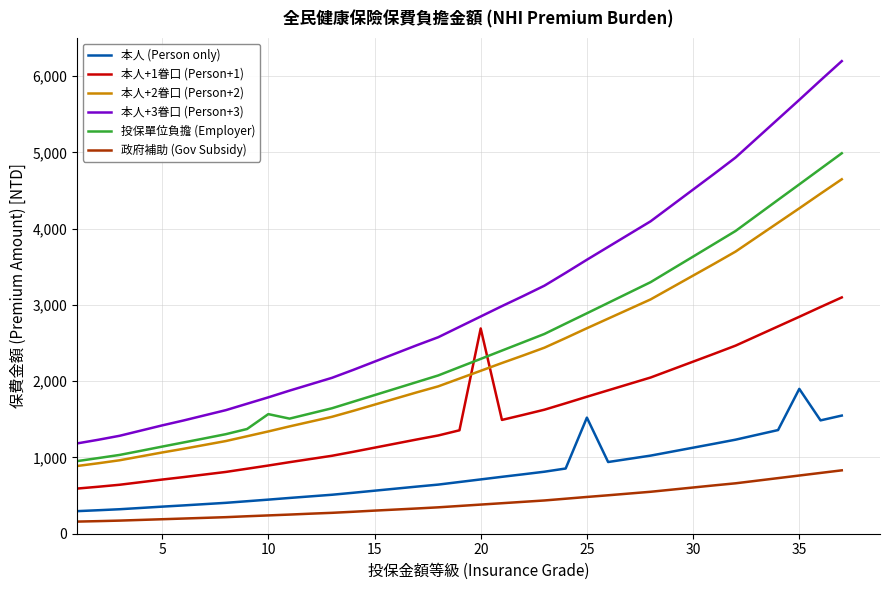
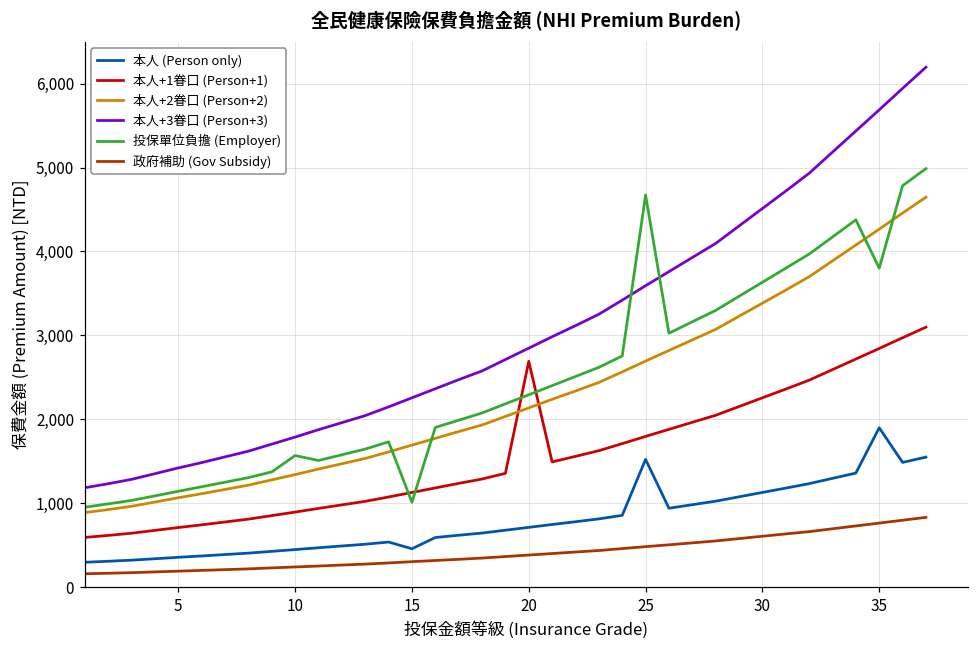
本人 (Person only), 15: 600 -> 500
投保單位負擔 (Employer), 15: 1,800 -> 1,000
投保單位負擔 (Employer), 25: 2,900 -> 4,700
投保單位負擔 (Employer), 35: 4,600 -> 3,800
